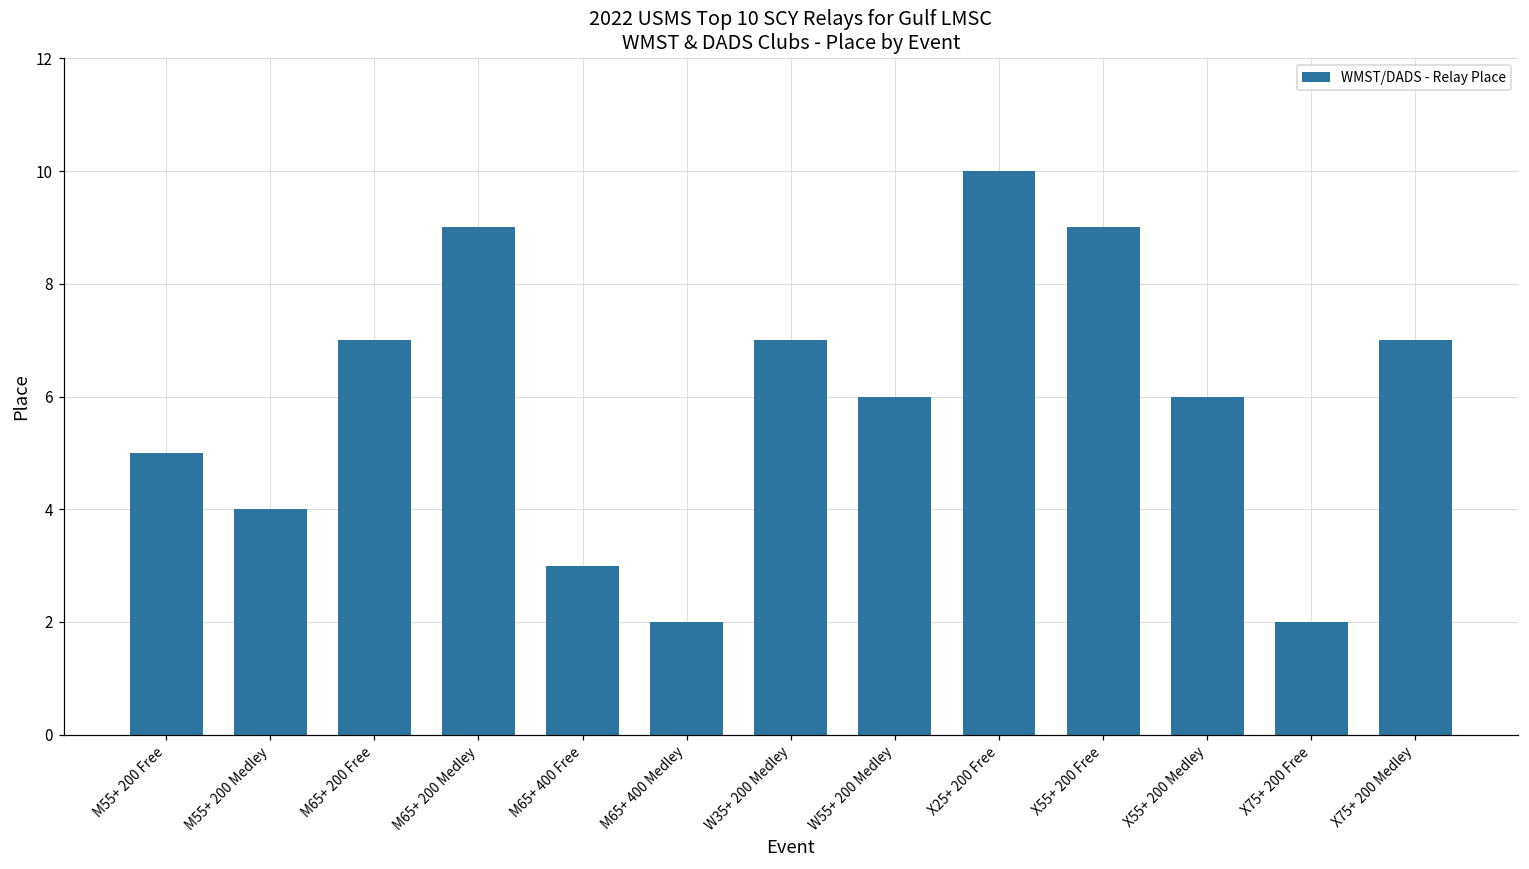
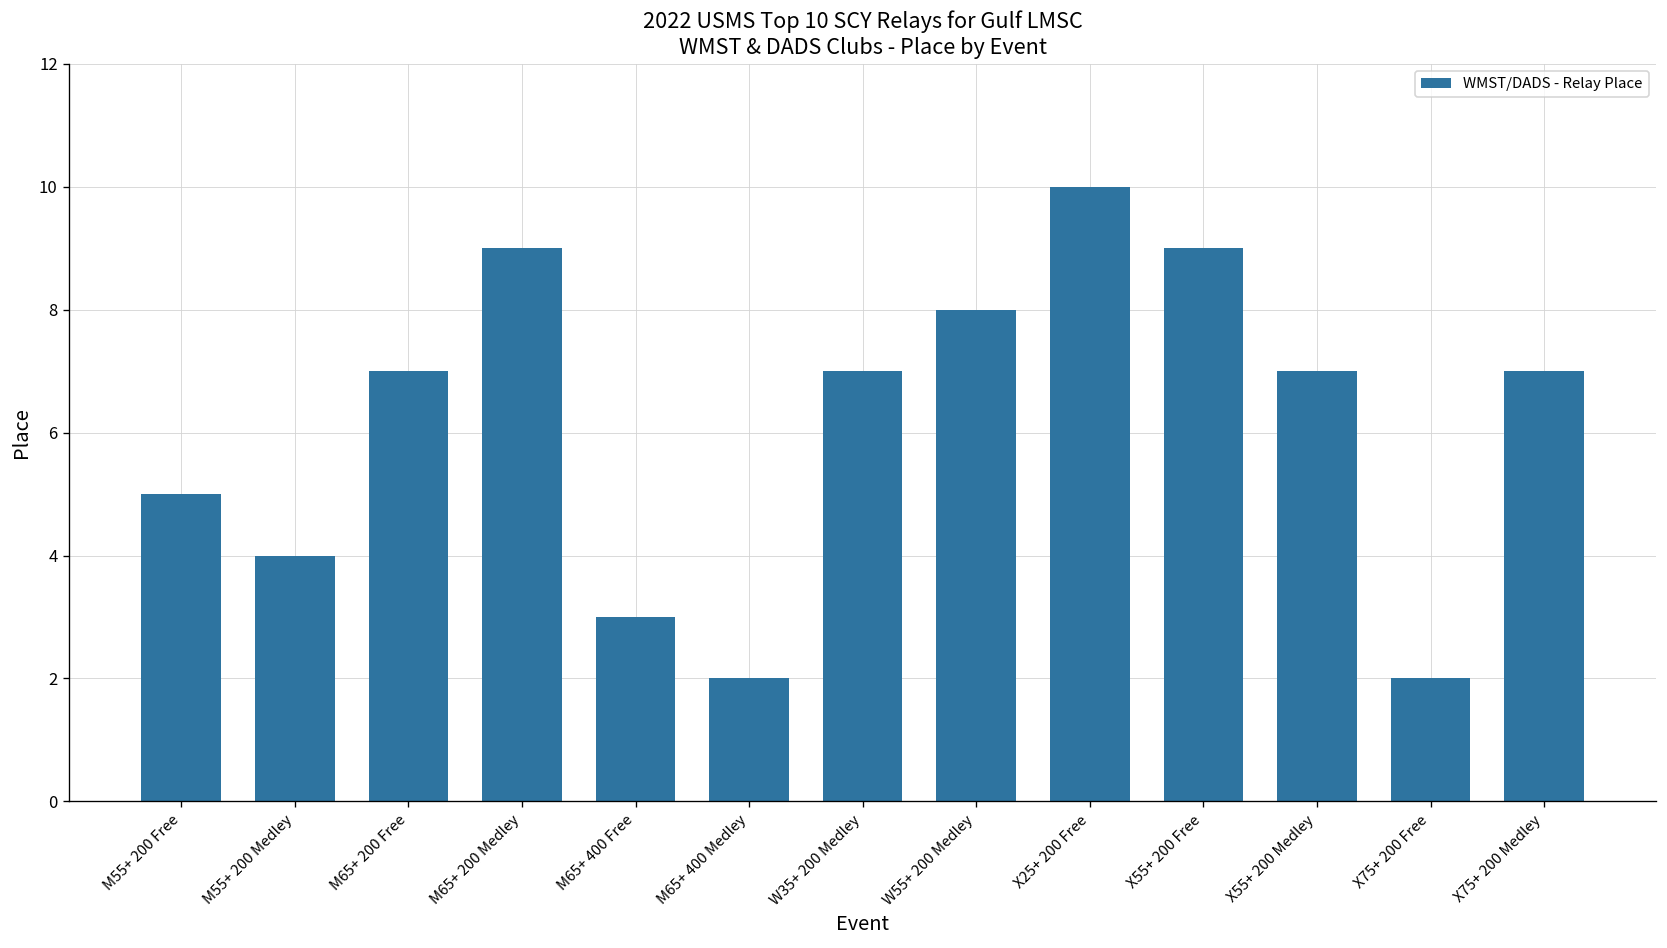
W55+ 200 Medley: 6 -> 8
X55+ 200 Medley: 6 -> 7
